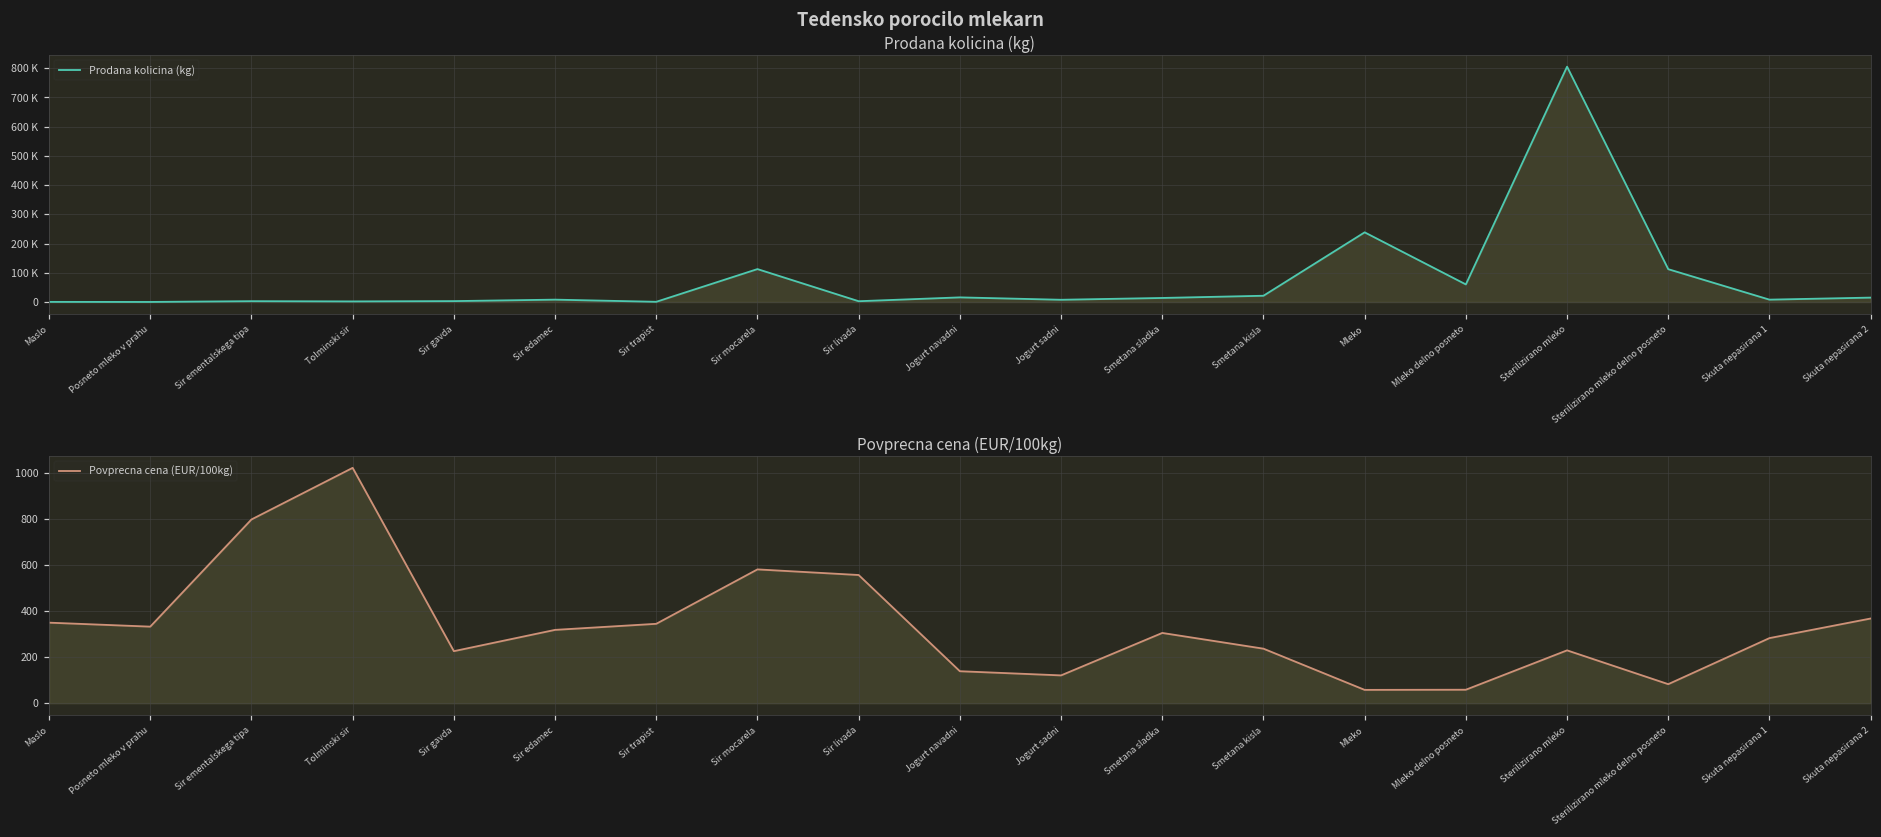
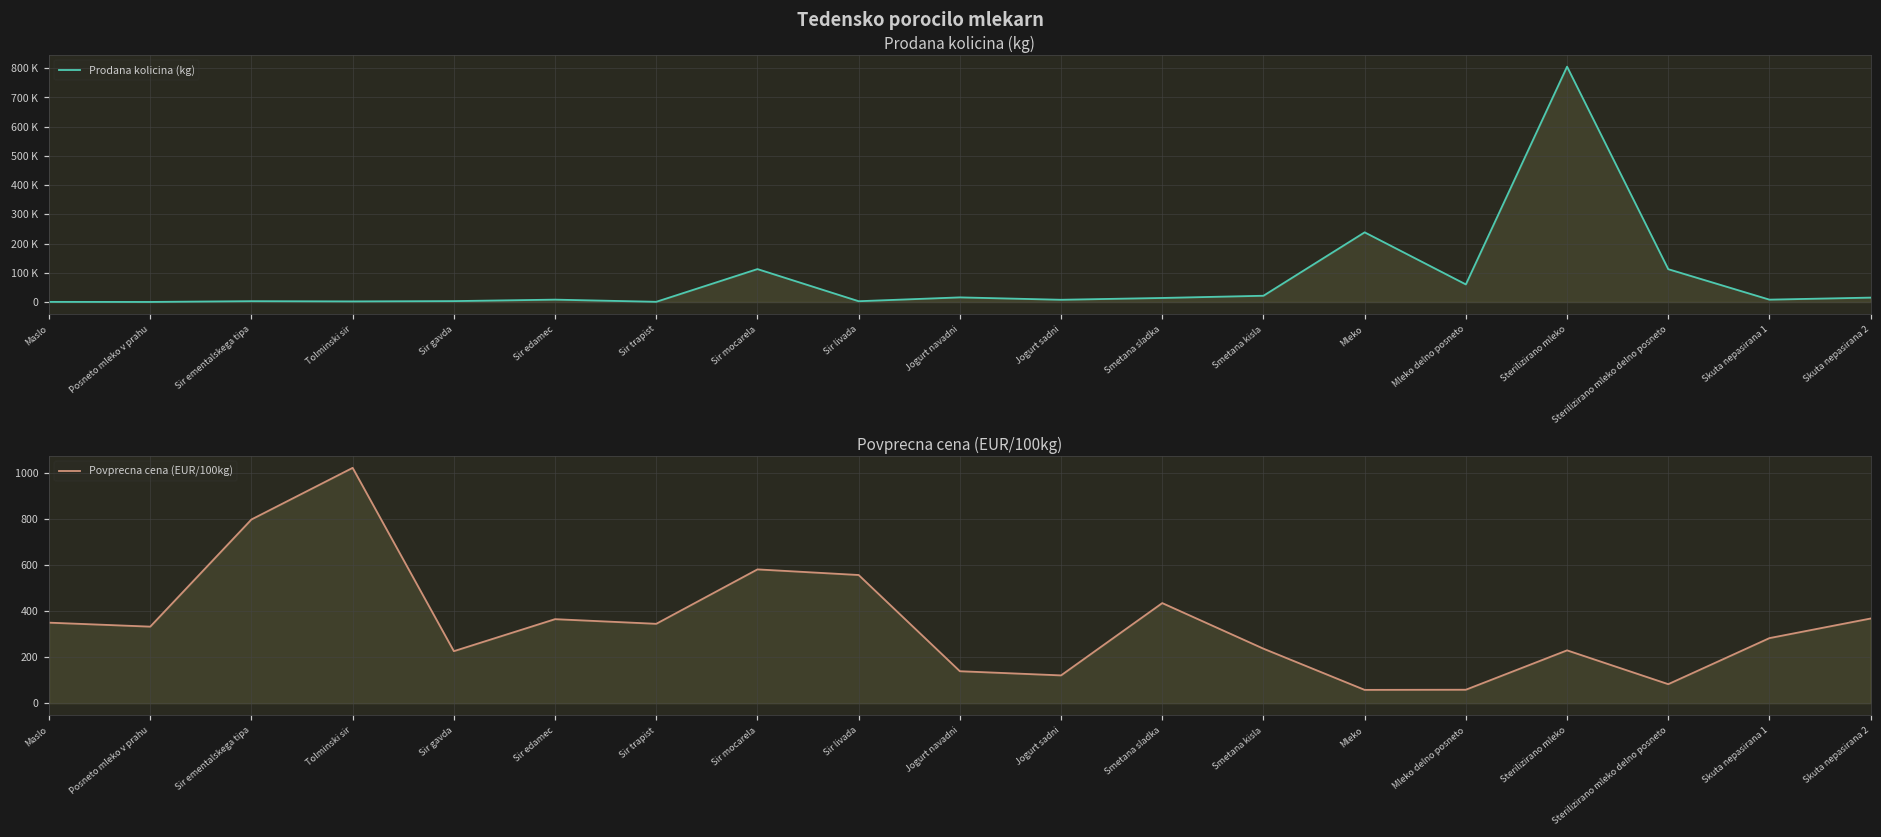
Povprecna cena (EUR/100kg), Sir edamec: 320 -> 360
Povprecna cena (EUR/100kg), Smetana sladka: 300 -> 430
